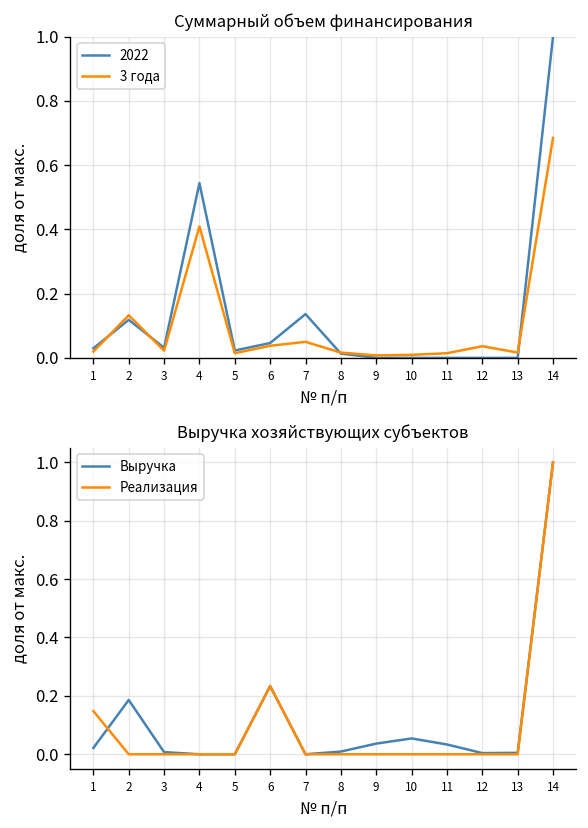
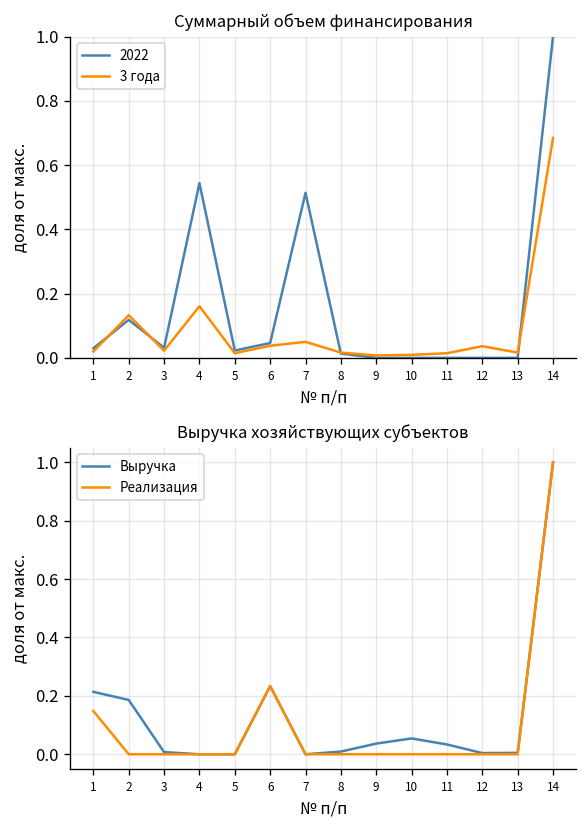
Суммарный объем финансирования, 3 года, 4: 0.41 -> 0.16
Суммарный объем финансирования, 2022, 7: 0.14 -> 0.51
Выручка хозяйствующих субъектов, Выручка, 1: 0.02 -> 0.21
